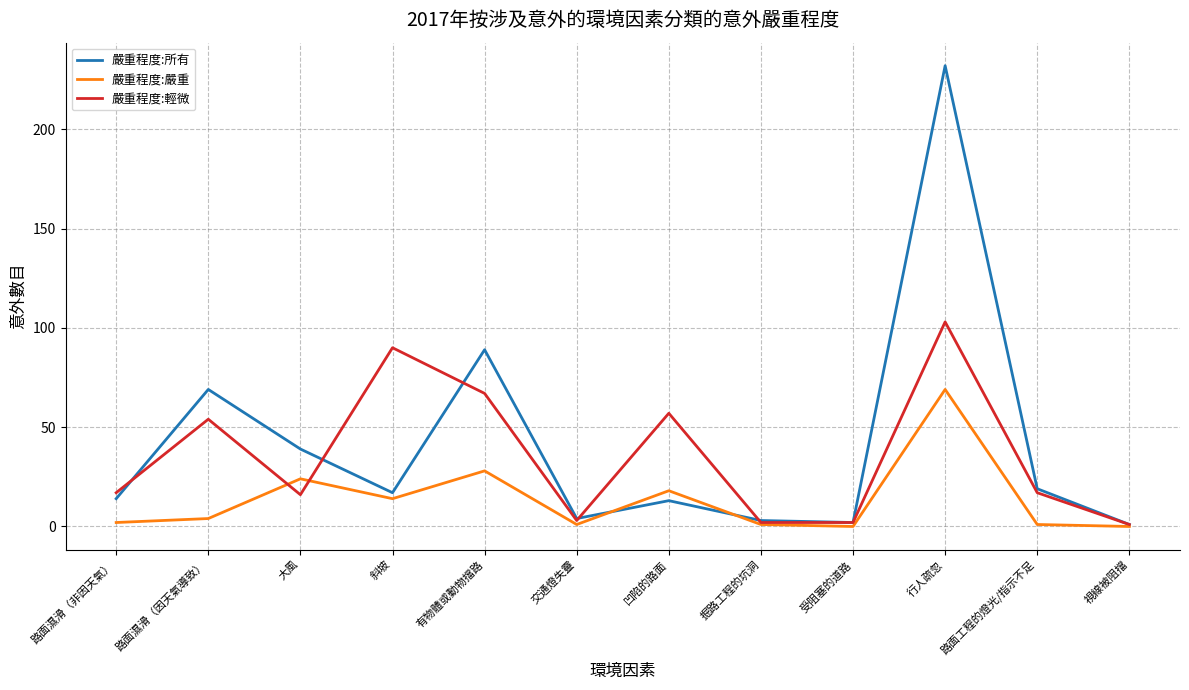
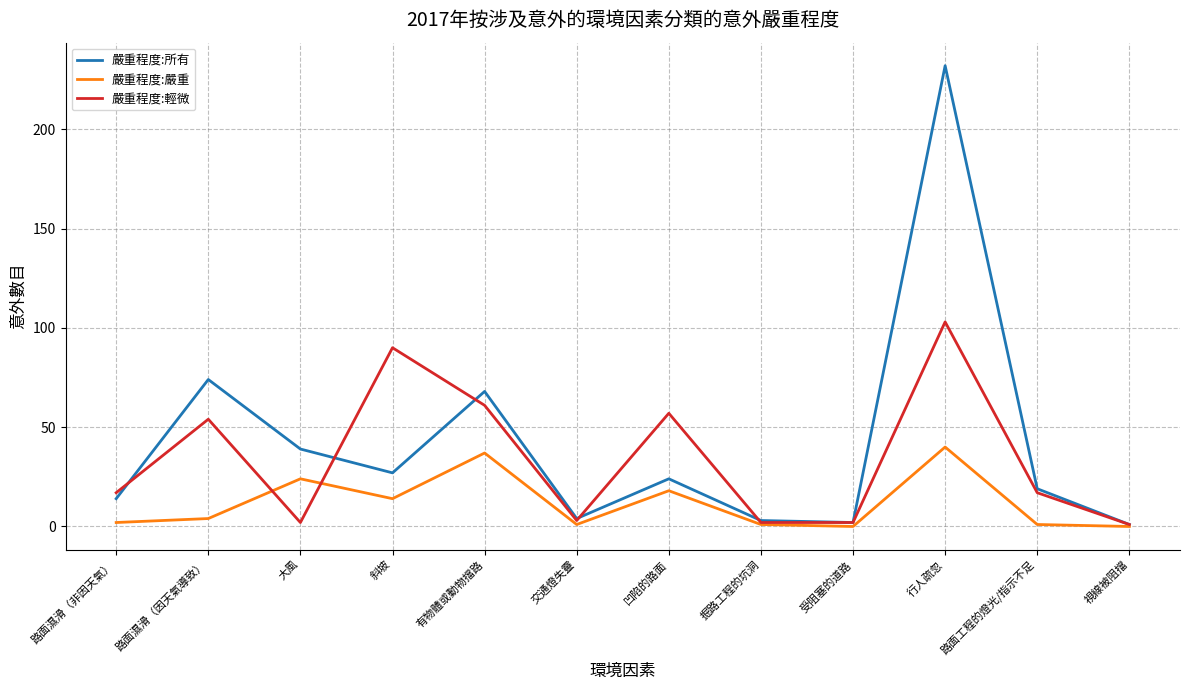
嚴重程度:所有, 路面濕滑（因天氣導致）: 69 -> 74
嚴重程度:輕微, 大風: 16 -> 2
嚴重程度:所有, 斜坡: 17 -> 27
嚴重程度:所有, 有物體或動物擋路: 89 -> 68
嚴重程度:嚴重, 有物體或動物擋路: 28 -> 37
嚴重程度:輕微, 有物體或動物擋路: 67 -> 61
嚴重程度:所有, 凹陷的路面: 13 -> 24
嚴重程度:嚴重, 行人疏忽: 69 -> 40
